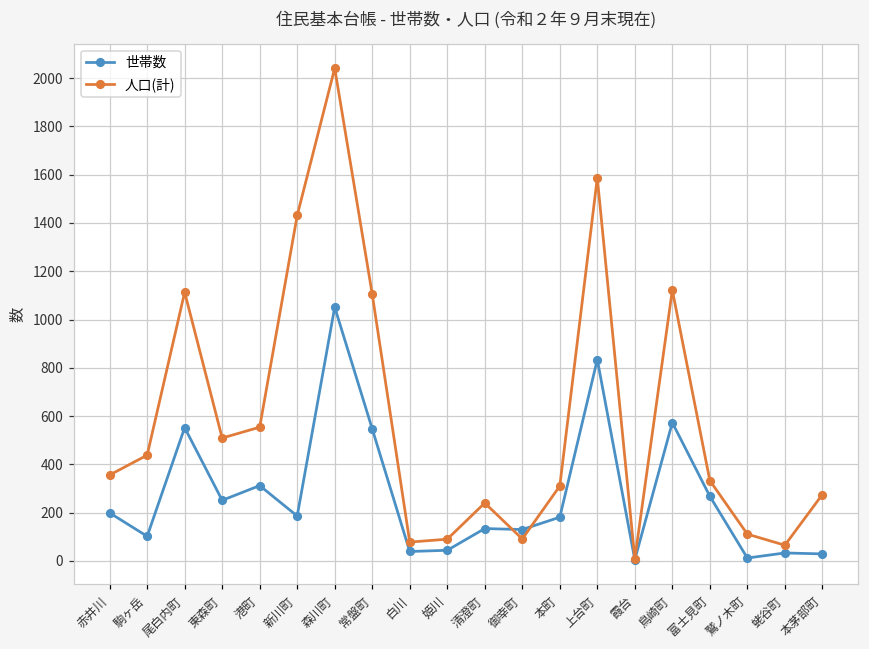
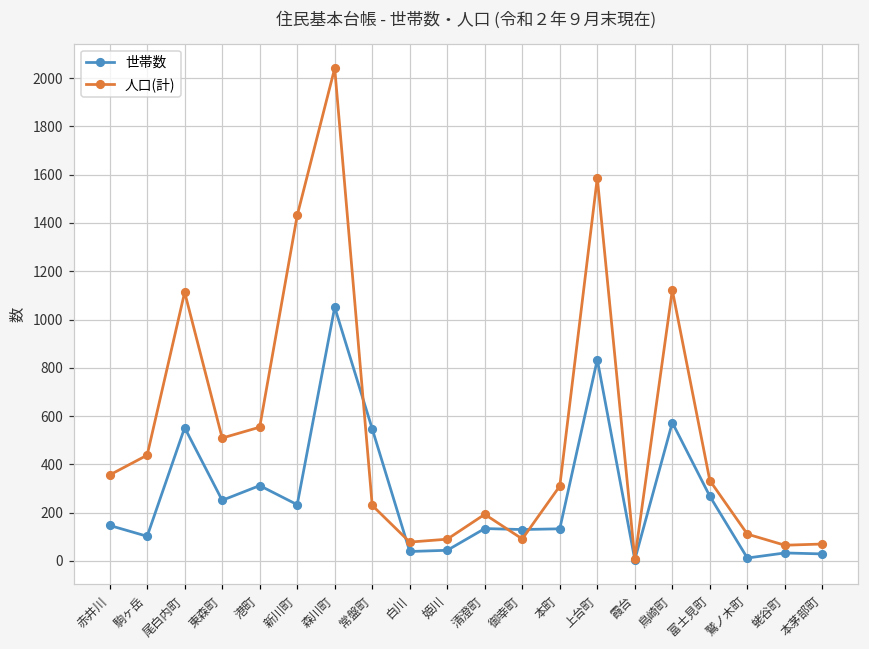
世帯数, 赤井川: 200 -> 150
世帯数, 新川町: 190 -> 230
人口(計), 常盤町: 1110 -> 230
人口(計), 清澄町: 240 -> 190
世帯数, 本町: 180 -> 130
人口(計), 本茅部町: 280 -> 70
